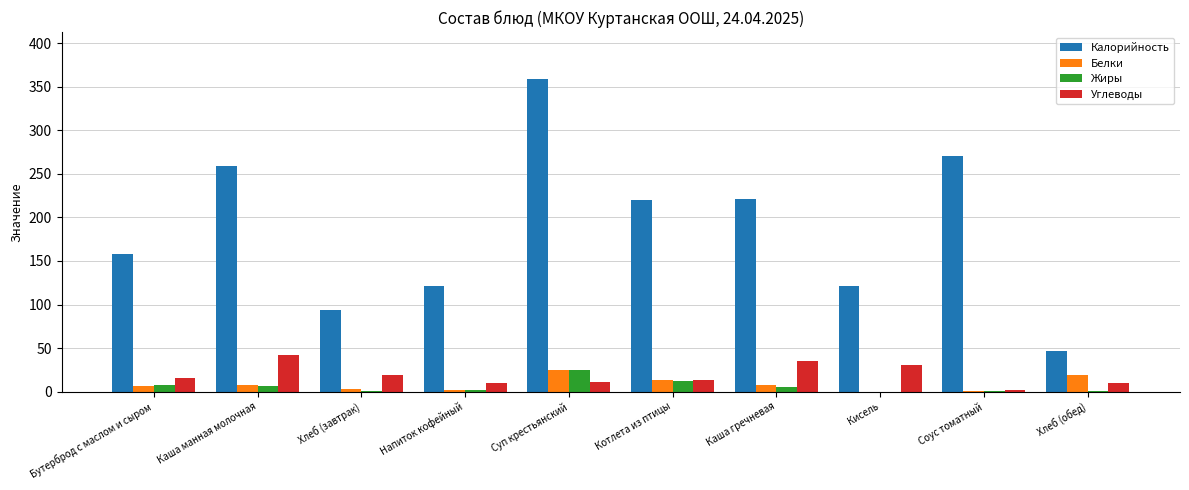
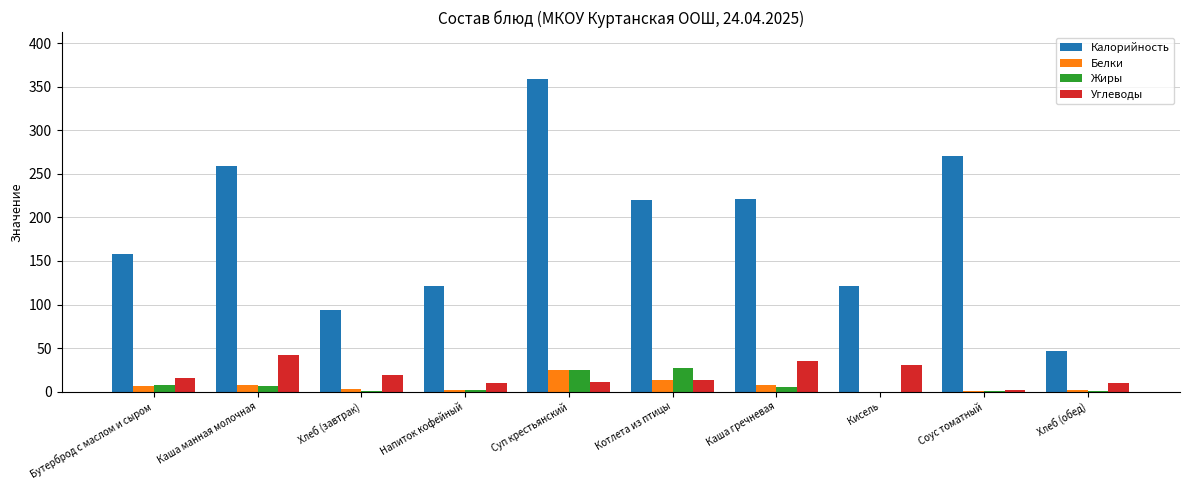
Жиры, Котлета из птицы: 10 -> 30
Белки, Хлеб (обед): 20 -> 0
